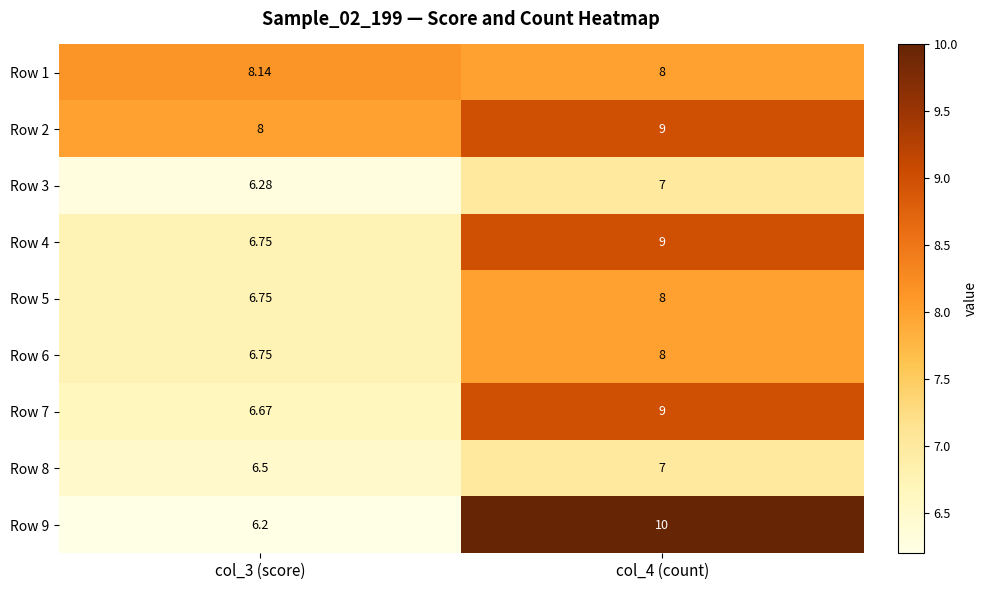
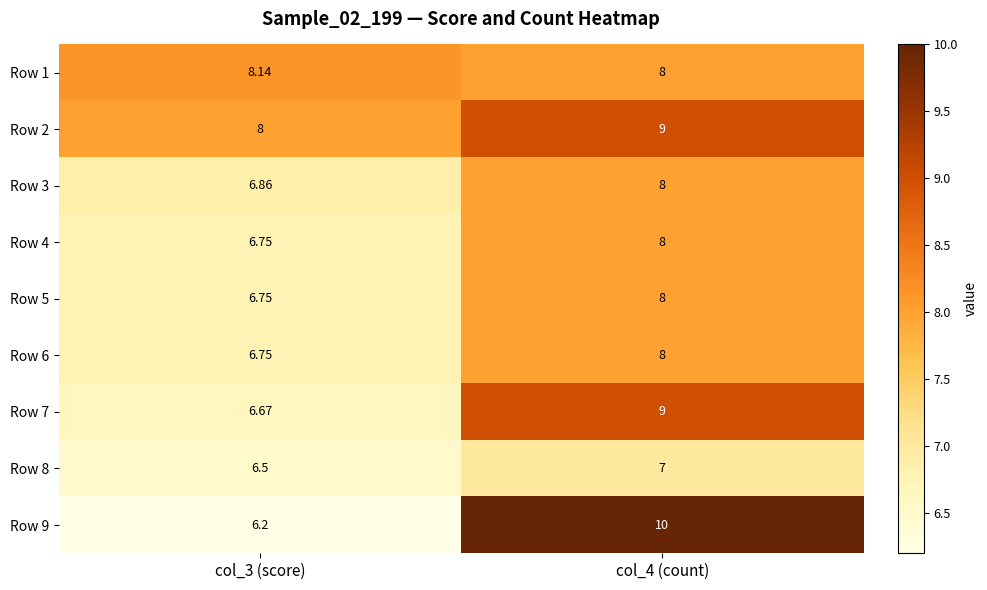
Row 3, col_3 (score): 6.28 -> 6.86
Row 3, col_4 (count): 7 -> 8
Row 4, col_4 (count): 9 -> 8
